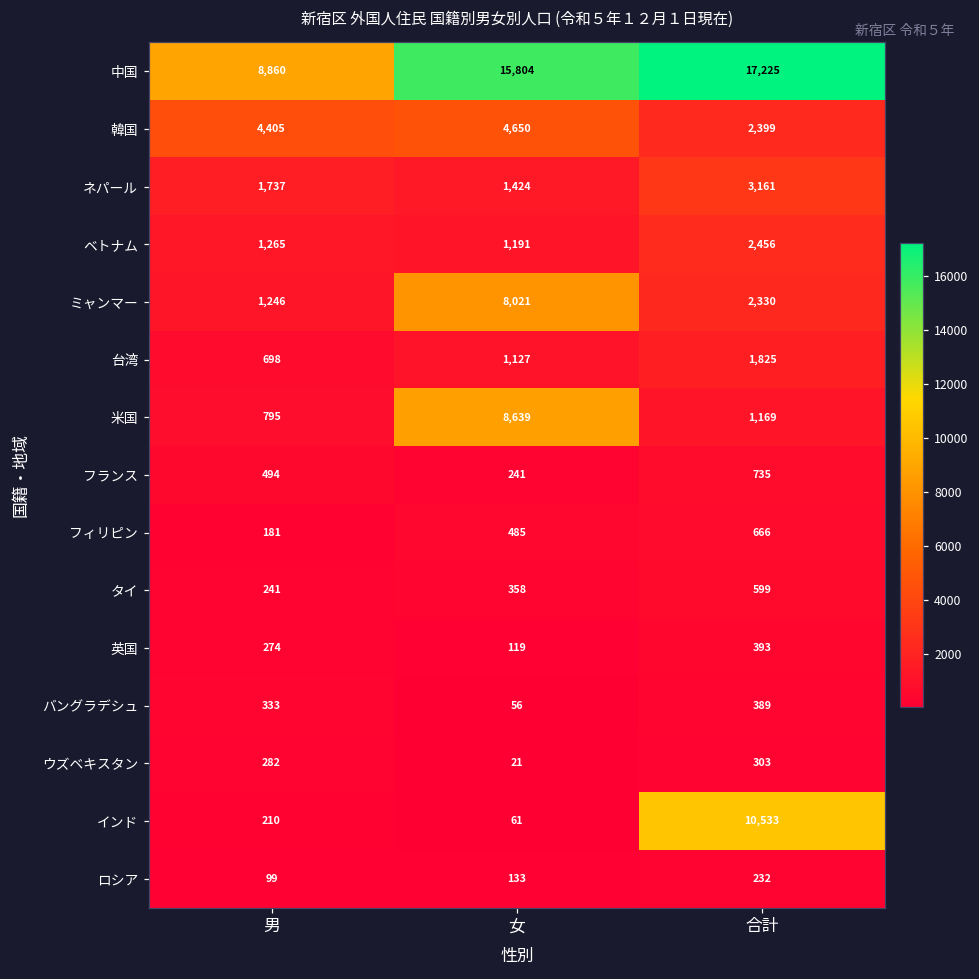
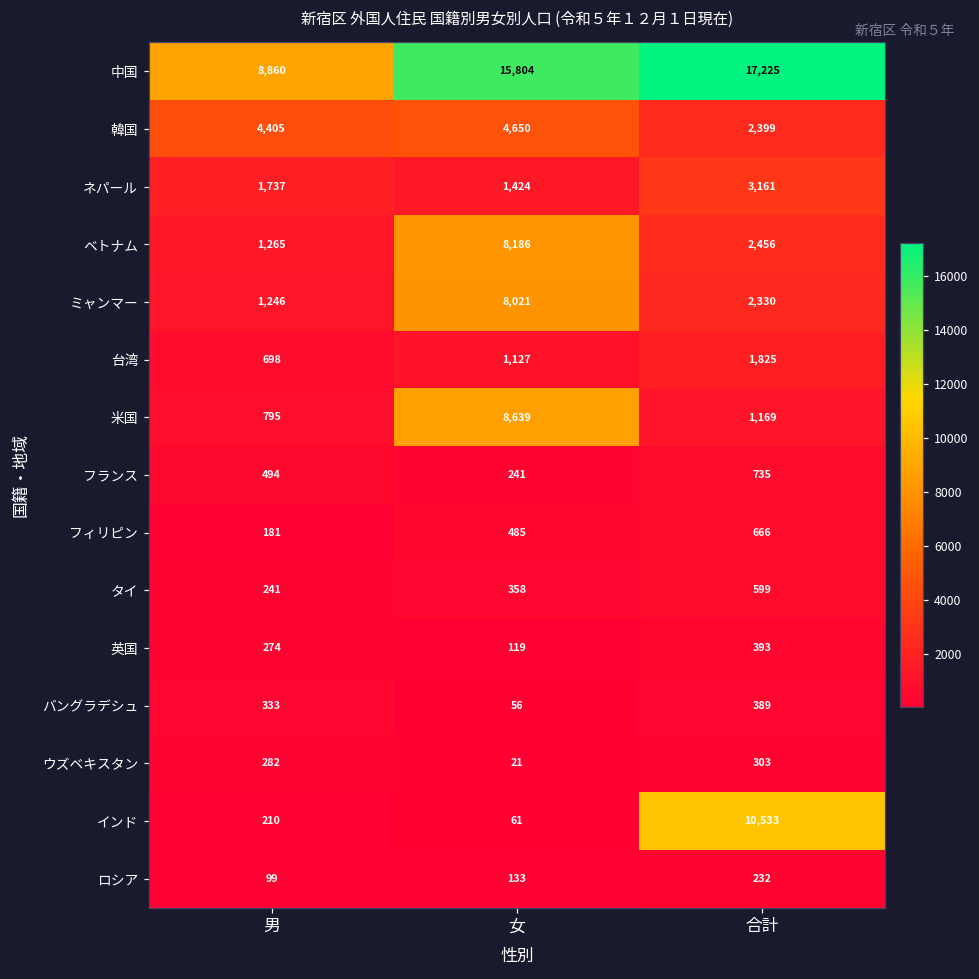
ベトナム, 女: 1,191 -> 8,186
